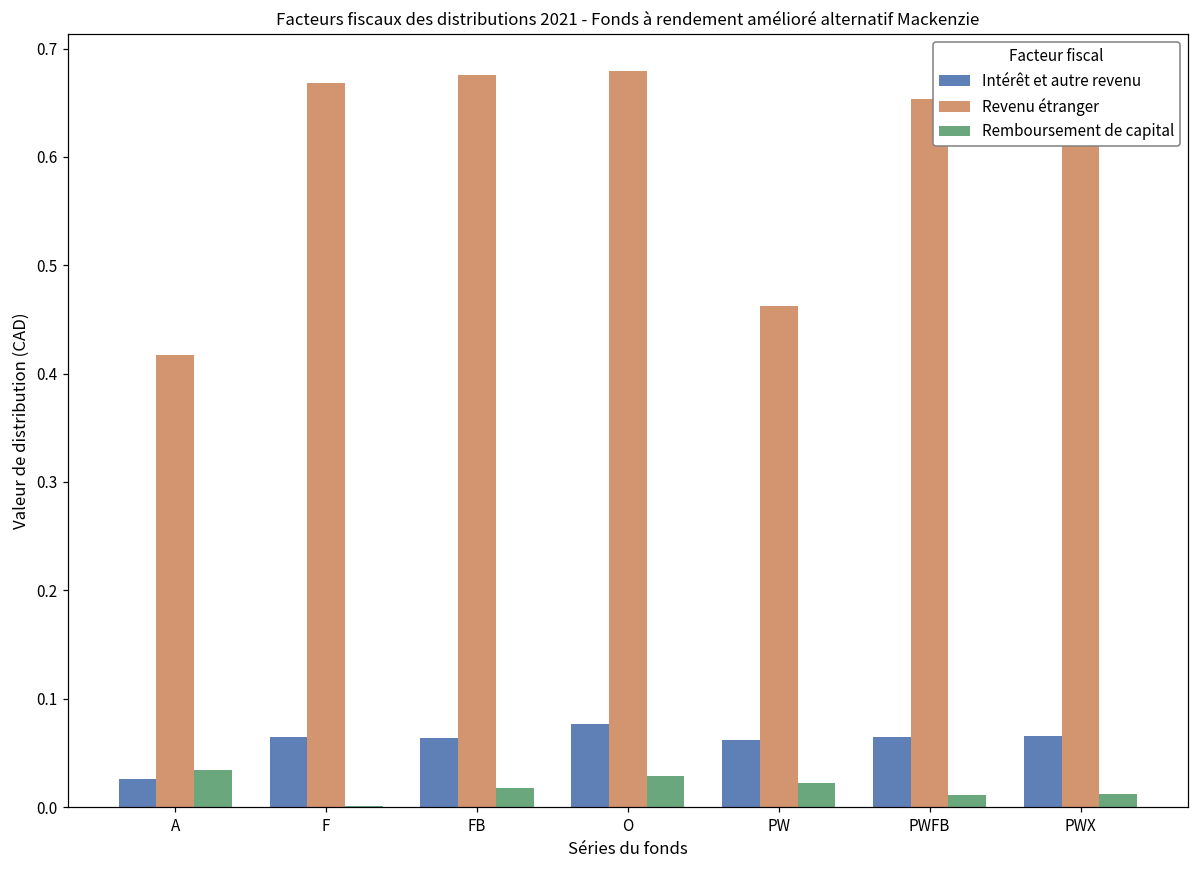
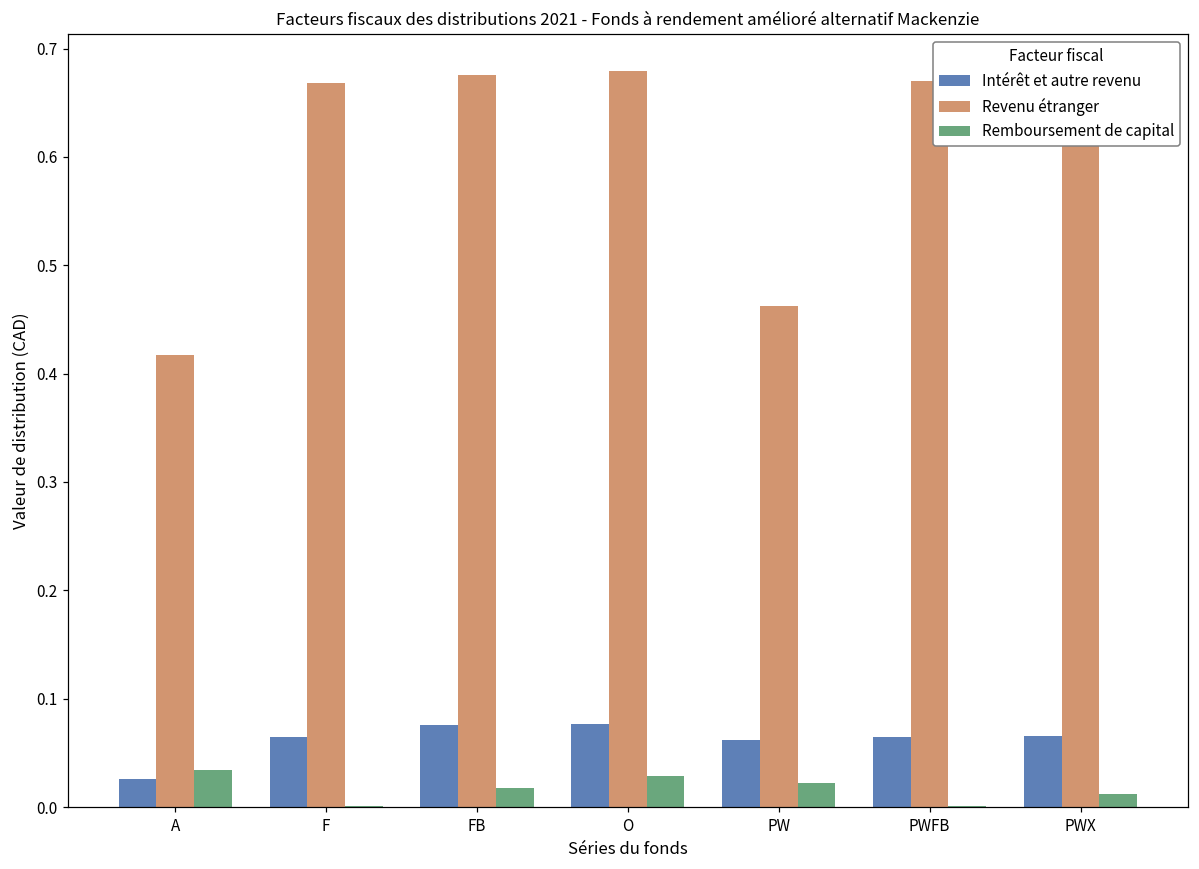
Intérêt et autre revenu, FB: 0.06 -> 0.08
Revenu étranger, PWFB: 0.65 -> 0.67
Remboursement de capital, PWFB: 0.01 -> 0.00
